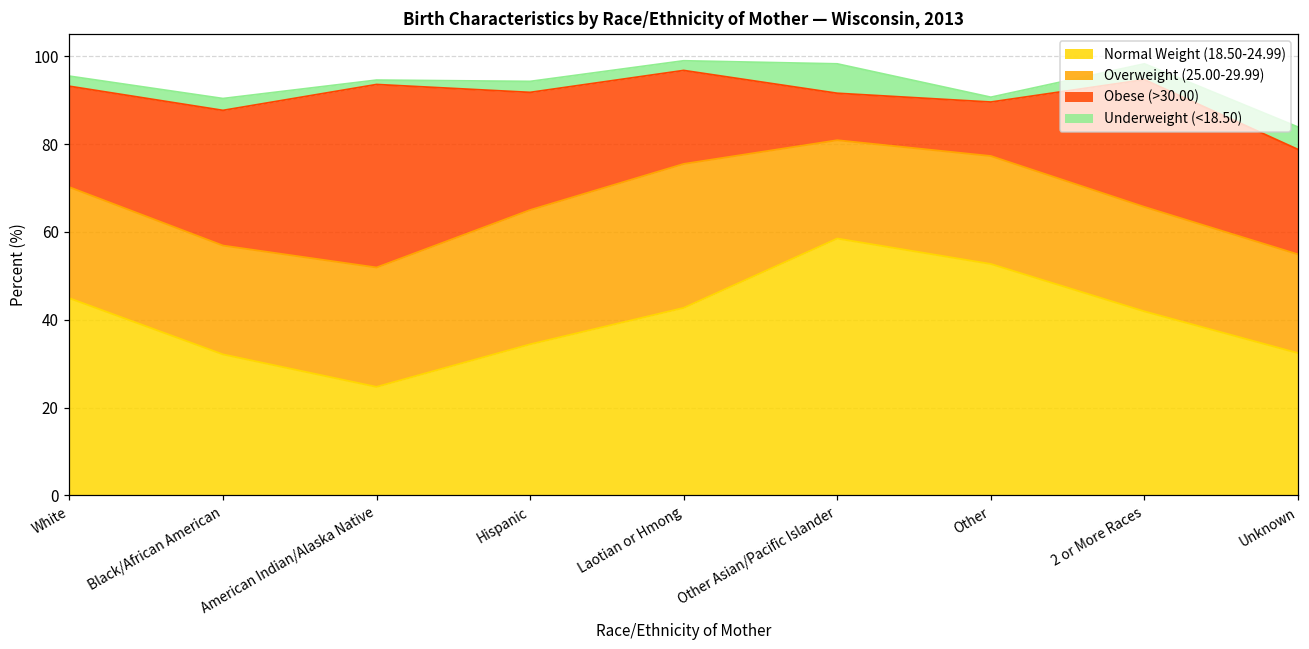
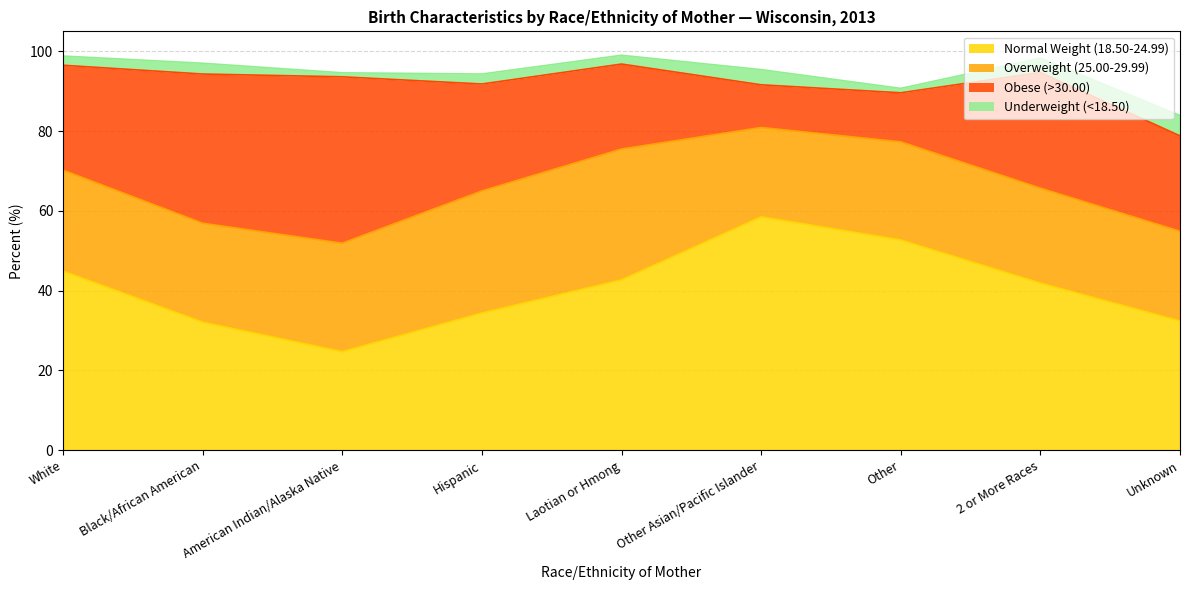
Obese (>30.00), White: 23 -> 26
Obese (>30.00), Black/African American: 31 -> 37
Underweight (<18.50), Other Asian/Pacific Islander: 7 -> 4
